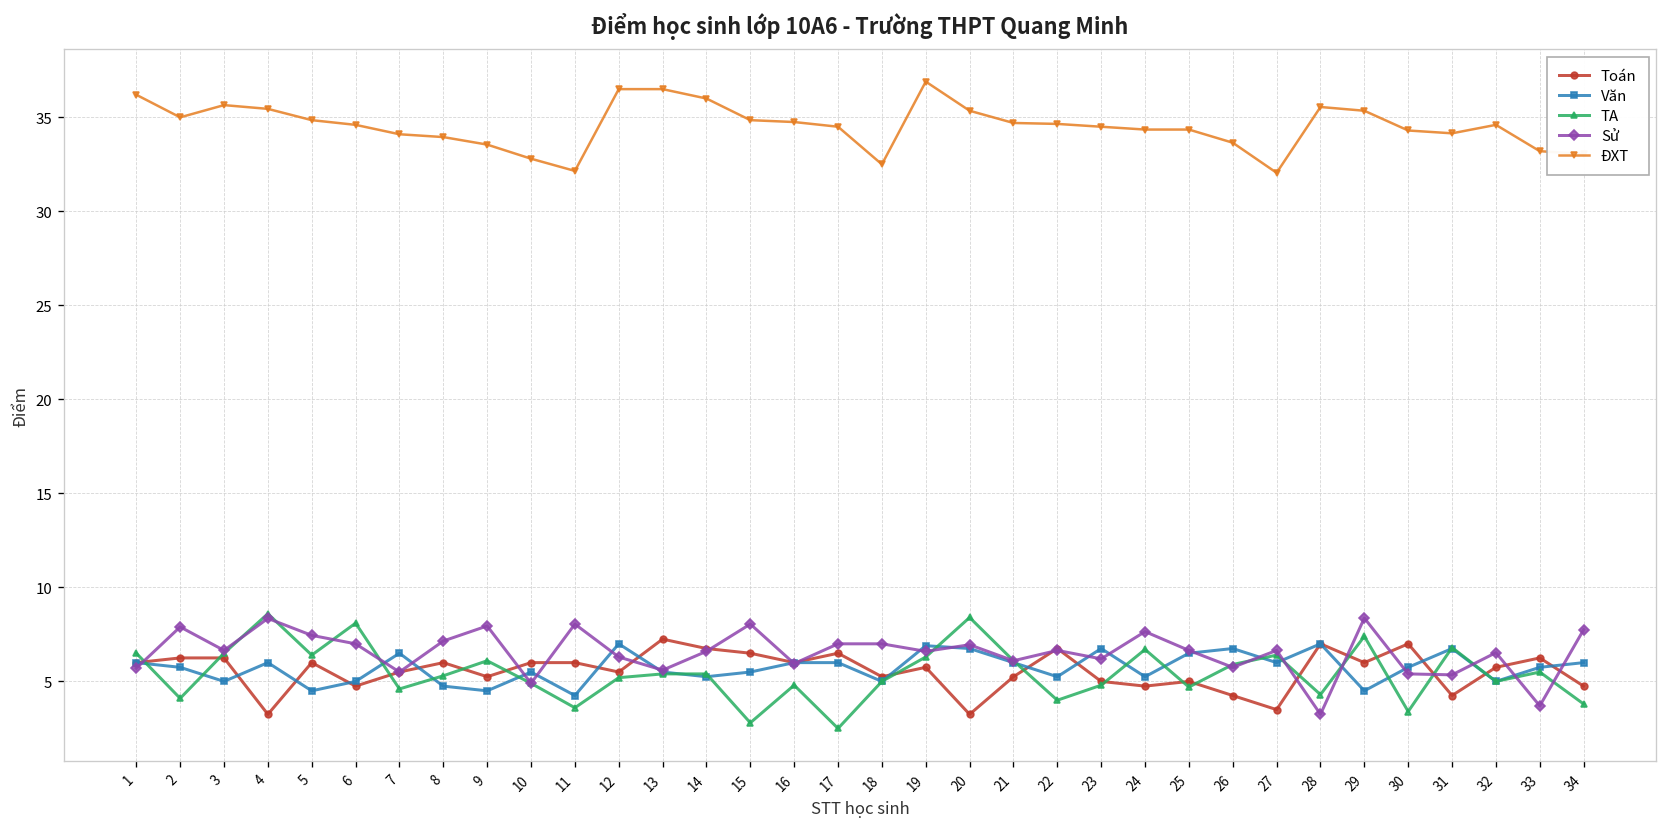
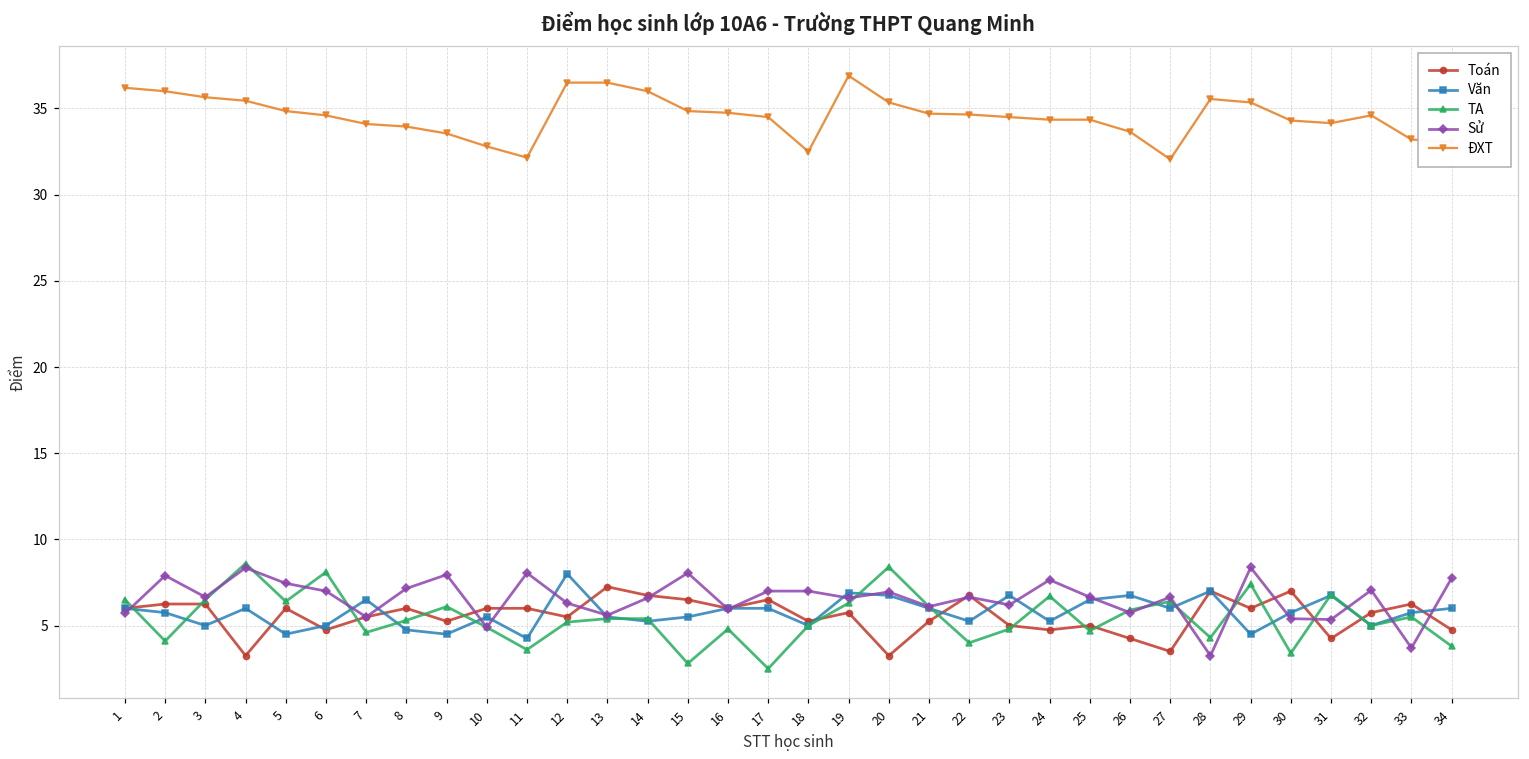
ĐXT, 2: 35 -> 36
Văn, 12: 7 -> 8
Sử, 32: 6.5 -> 7.1
